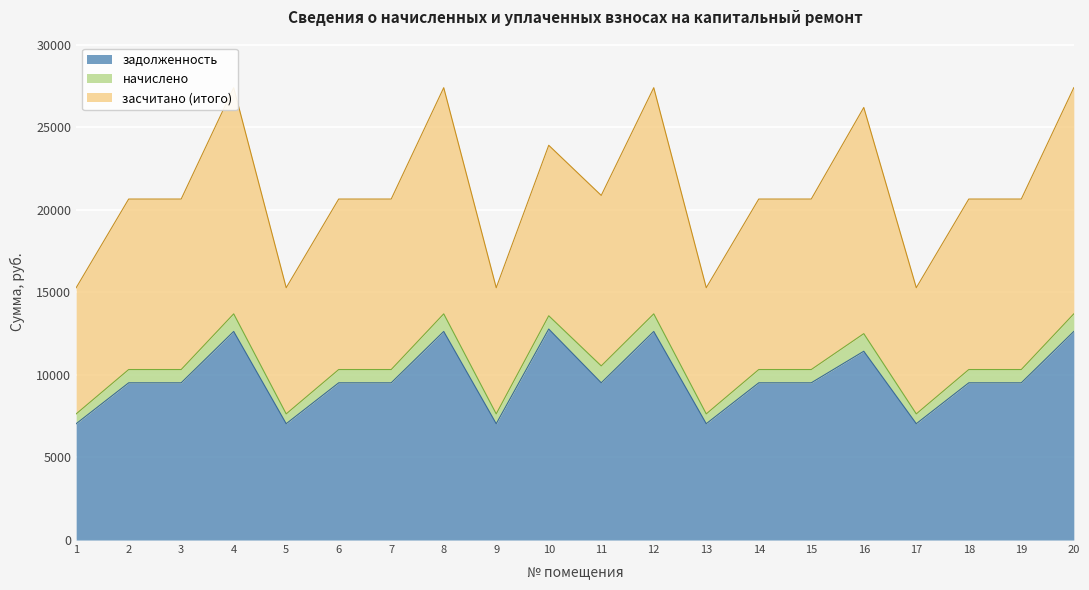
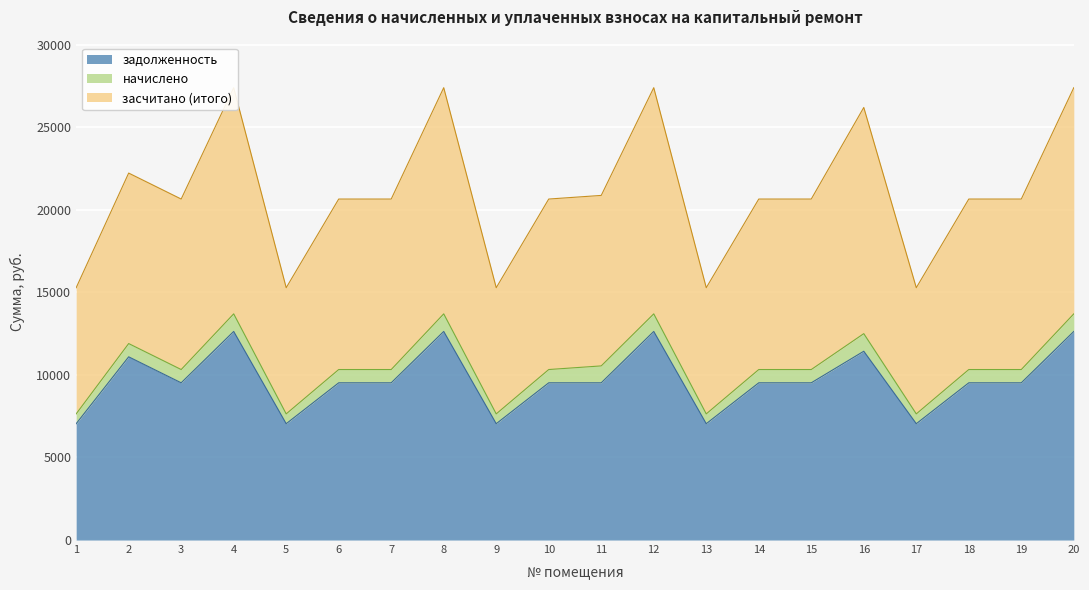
задолженность, 2: 9500 -> 11100
задолженность, 10: 12800 -> 9500
